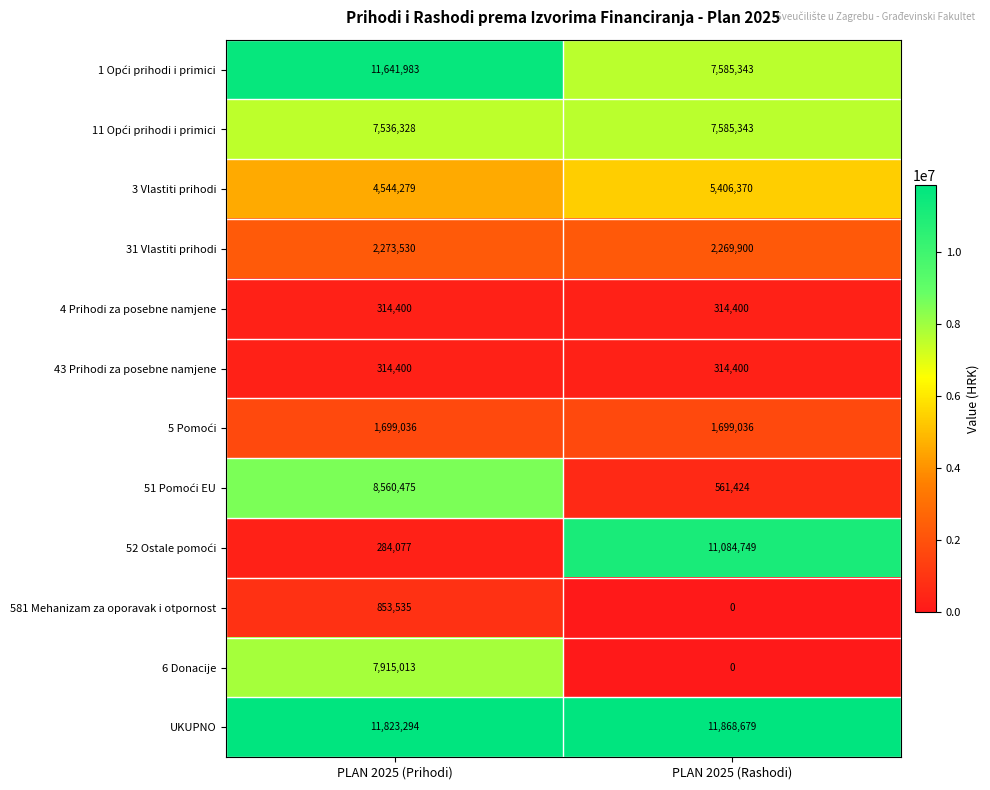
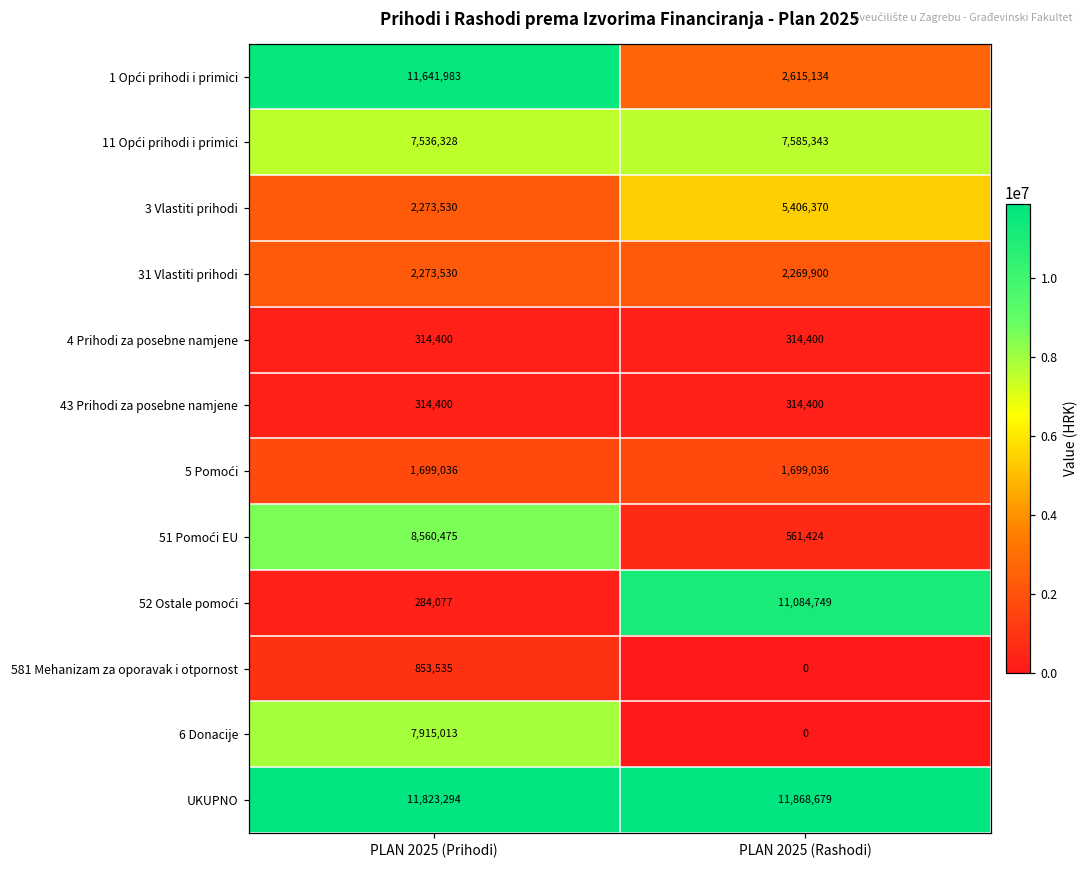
1 Opći prihodi i primici, PLAN 2025 (Rashodi): 7,585,343 -> 2,615,134
3 Vlastiti prihodi, PLAN 2025 (Prihodi): 4,544,279 -> 2,273,530
